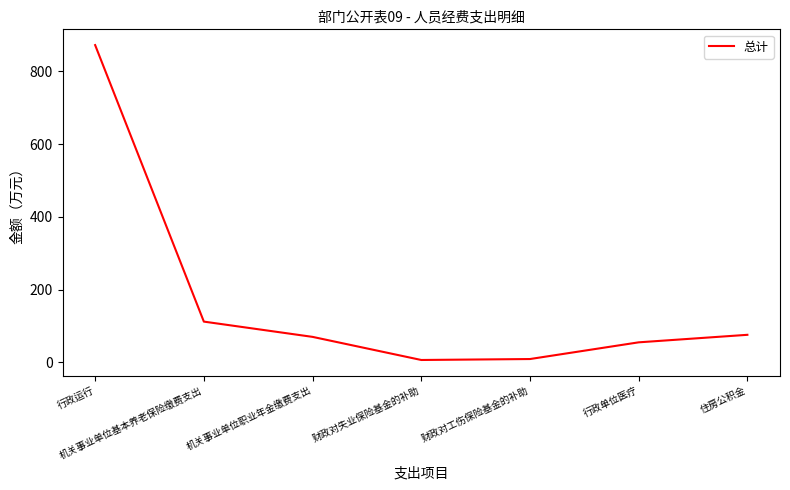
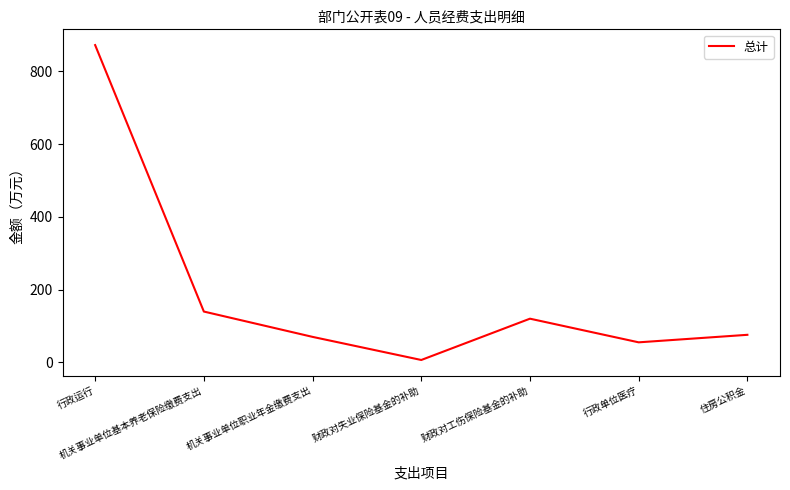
机关事业单位基本养老保险缴费支出: 110 -> 140
财政对工伤保险基金的补助: 10 -> 120
